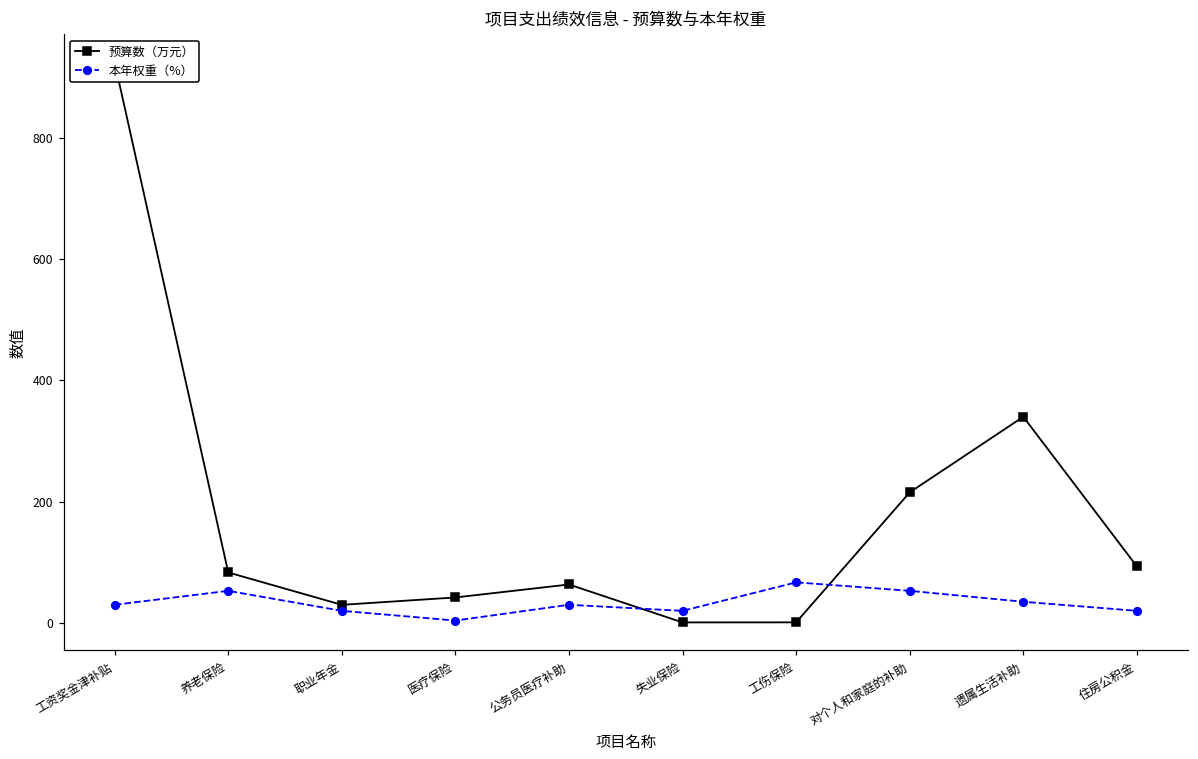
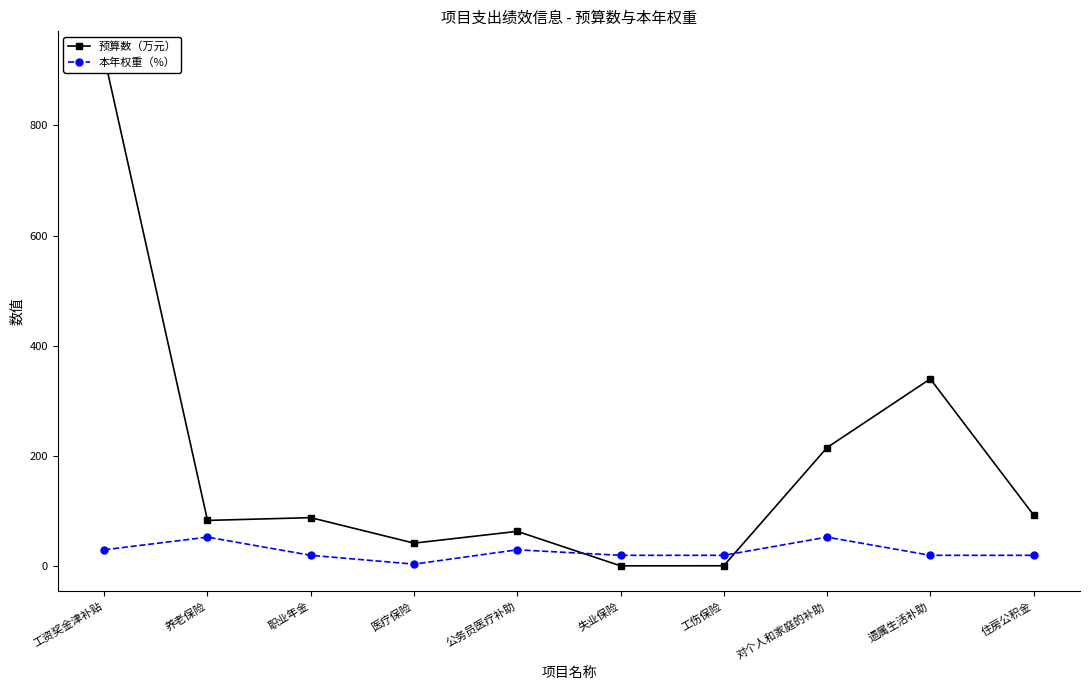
预算数（万元）, 职业年金: 30 -> 90
本年权重（%）, 工伤保险: 70 -> 20
本年权重（%）, 遗属生活补助: 40 -> 20
